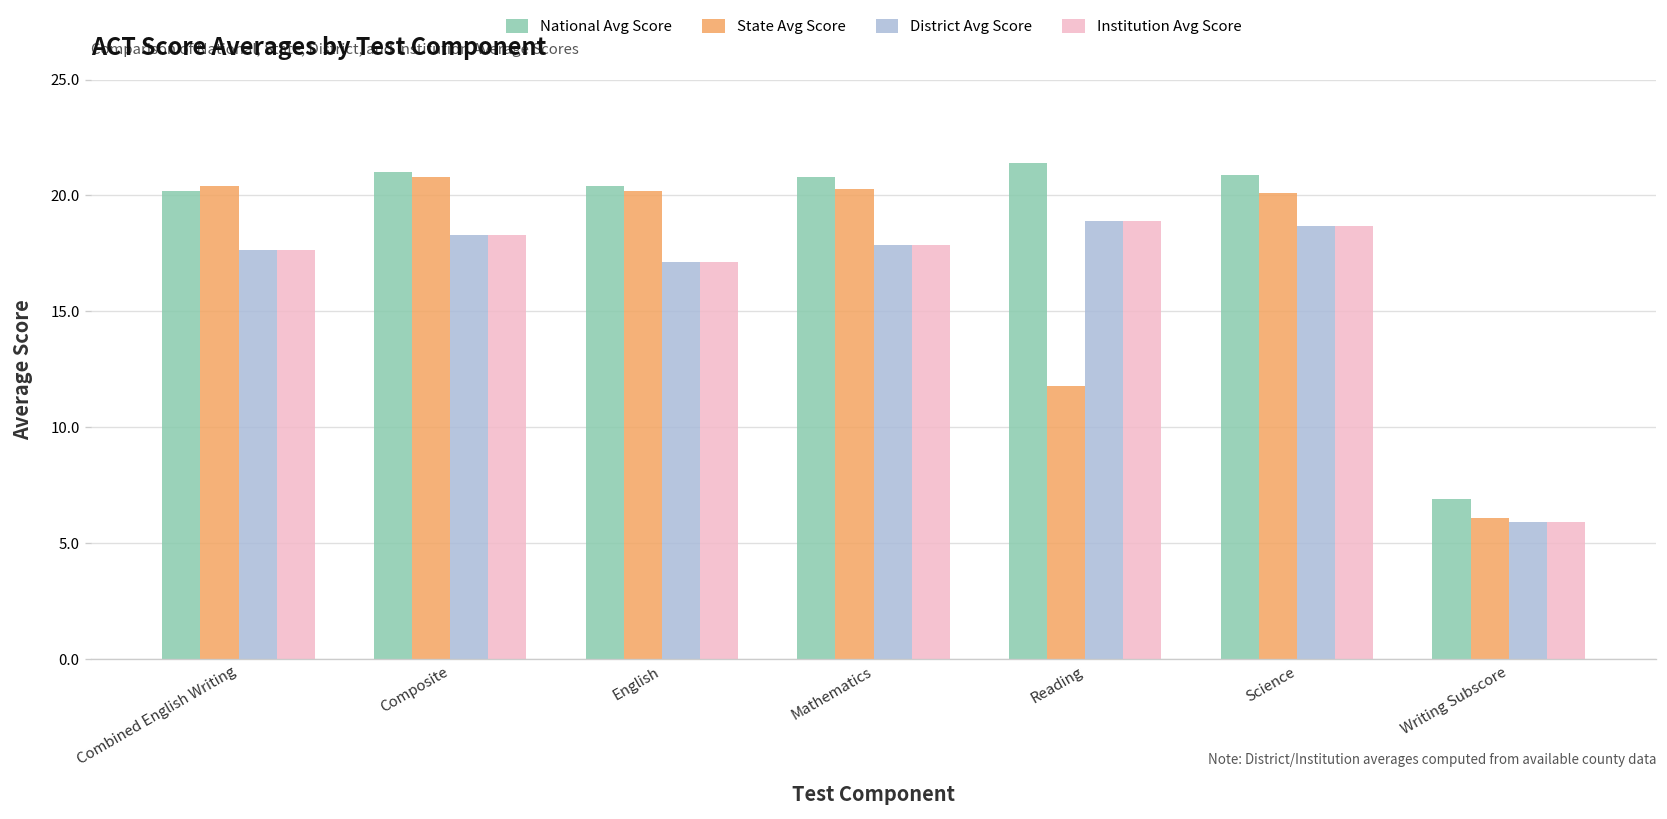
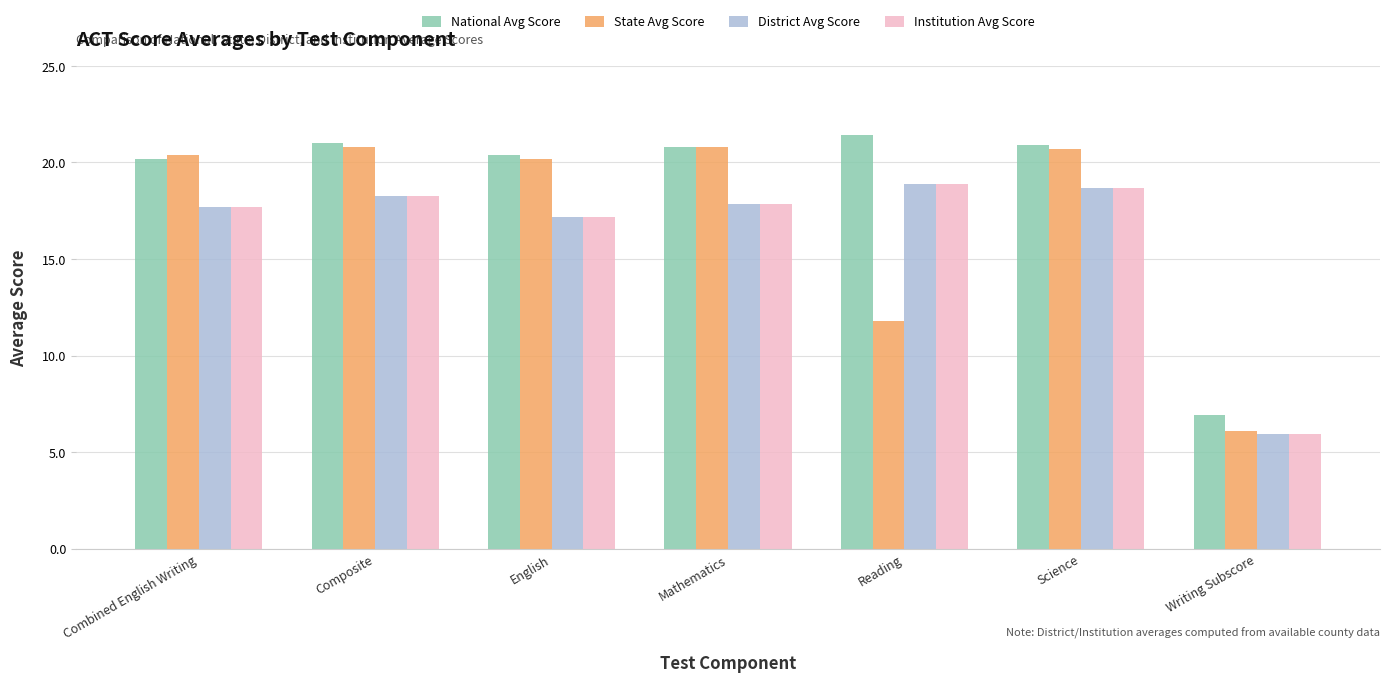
State Avg Score, Mathematics: 20.3 -> 20.8
State Avg Score, Science: 20.1 -> 20.7
